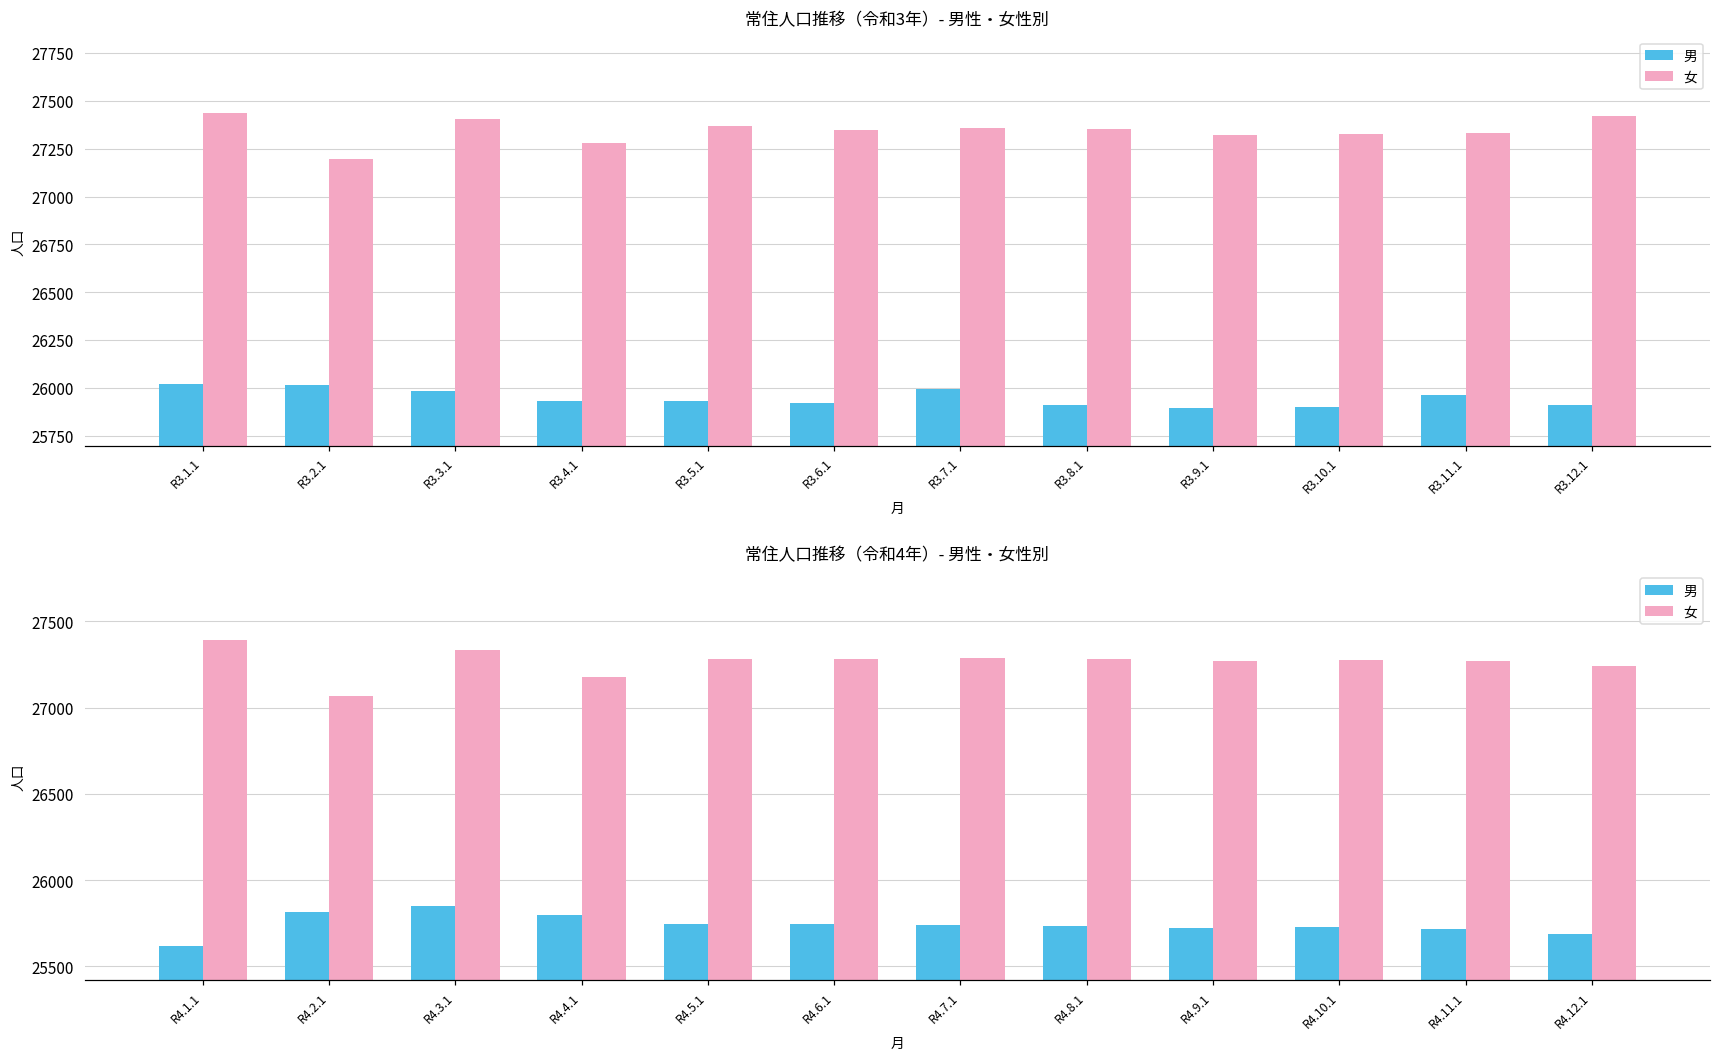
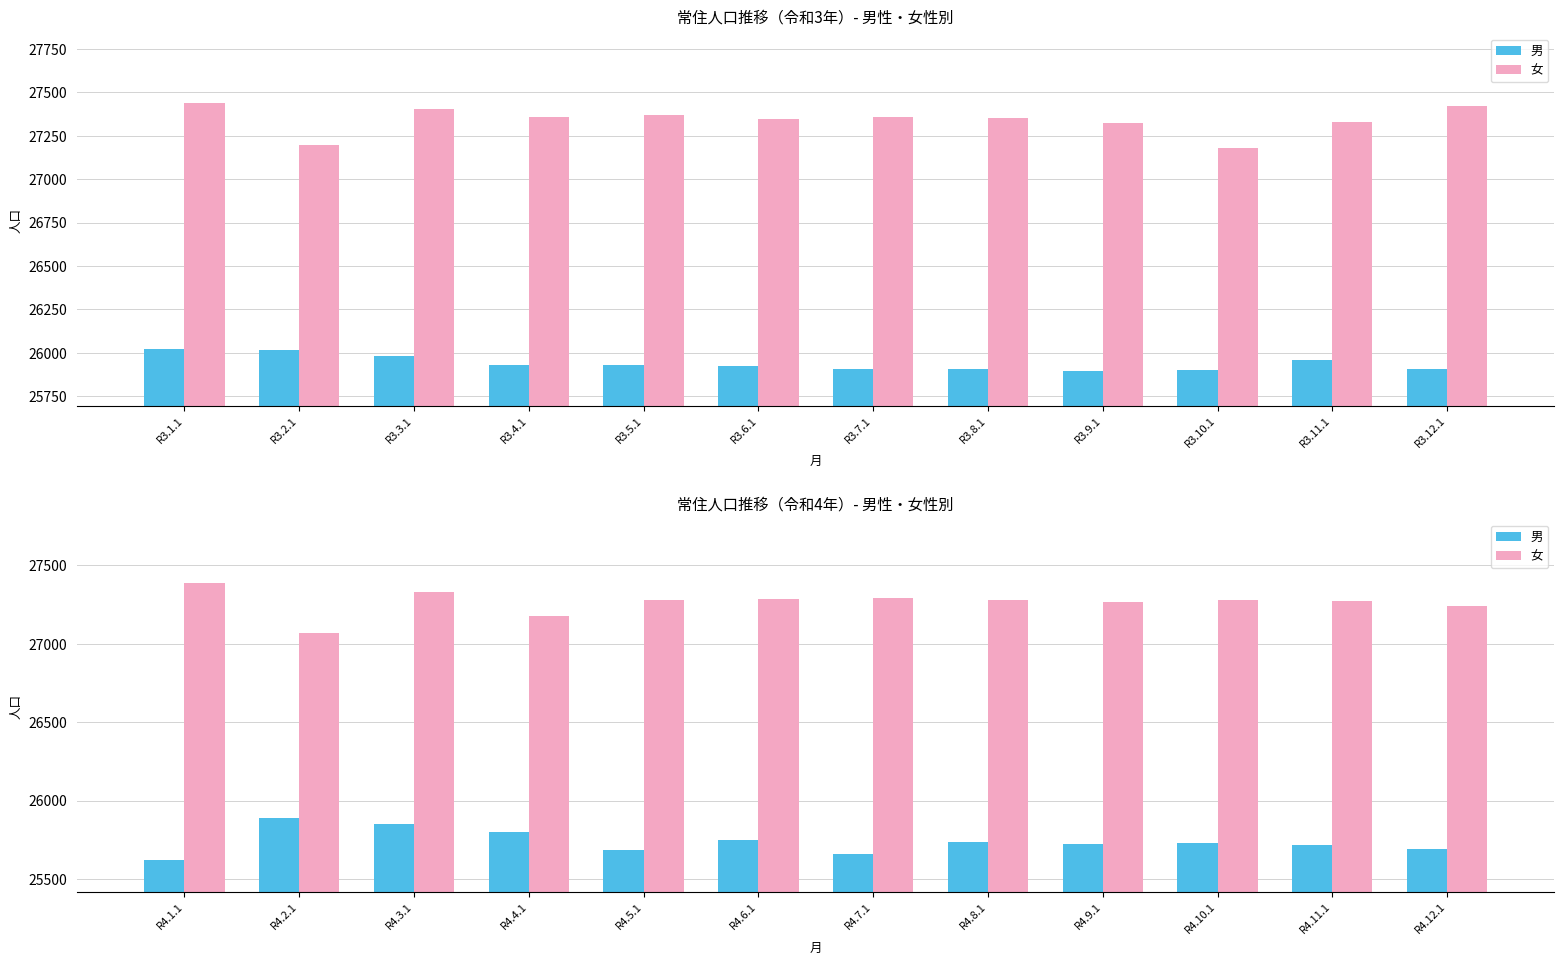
常住人口推移（令和3年）- 男性・女性別, 女, R3.4.1: 27280 -> 27360
常住人口推移（令和3年）- 男性・女性別, 男, R3.7.1: 25990 -> 25910
常住人口推移（令和3年）- 男性・女性別, 女, R3.10.1: 27330 -> 27180
常住人口推移（令和4年）- 男性・女性別, 男, R4.2.1: 25820 -> 25890
常住人口推移（令和4年）- 男性・女性別, 男, R4.5.1: 25750 -> 25680
常住人口推移（令和4年）- 男性・女性別, 男, R4.7.1: 25740 -> 25660
